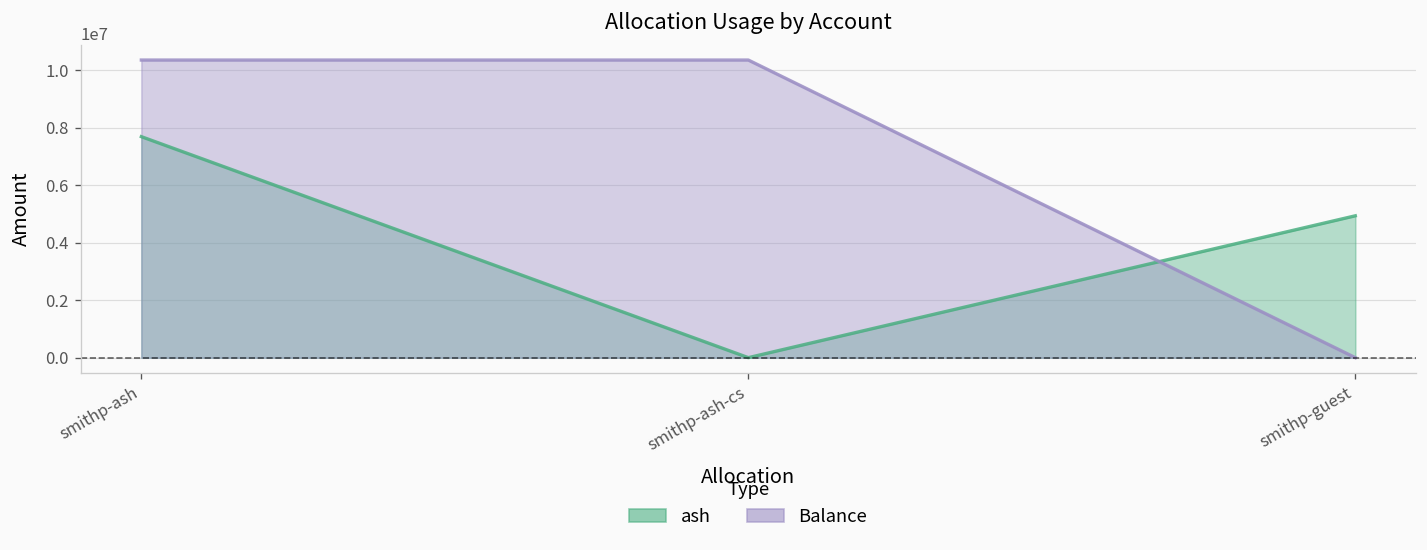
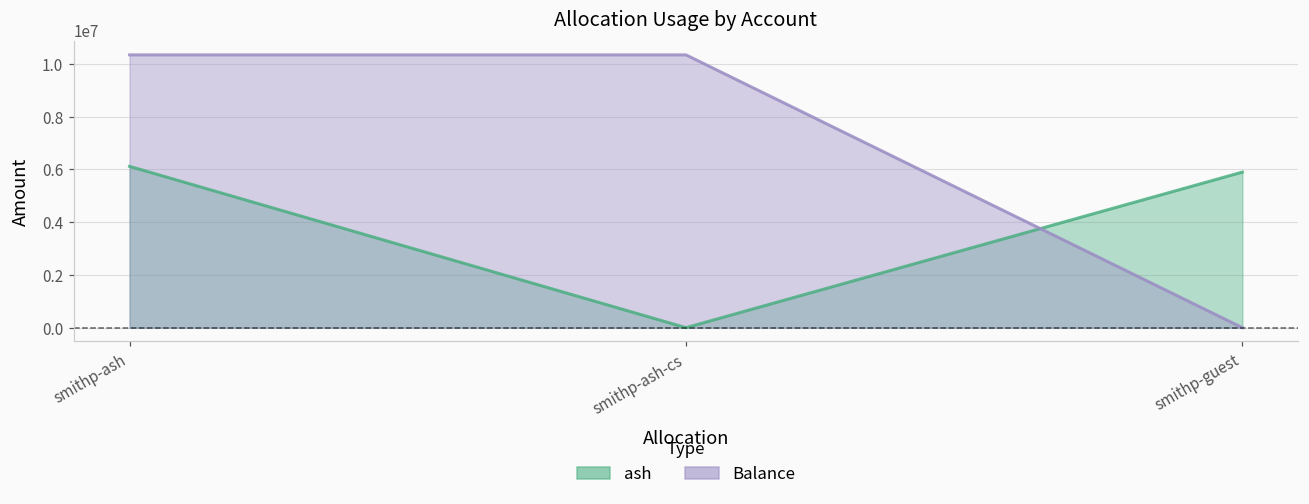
ash, smithp-ash: 7700000 -> 6100000
ash, smithp-guest: 4900000 -> 5900000
